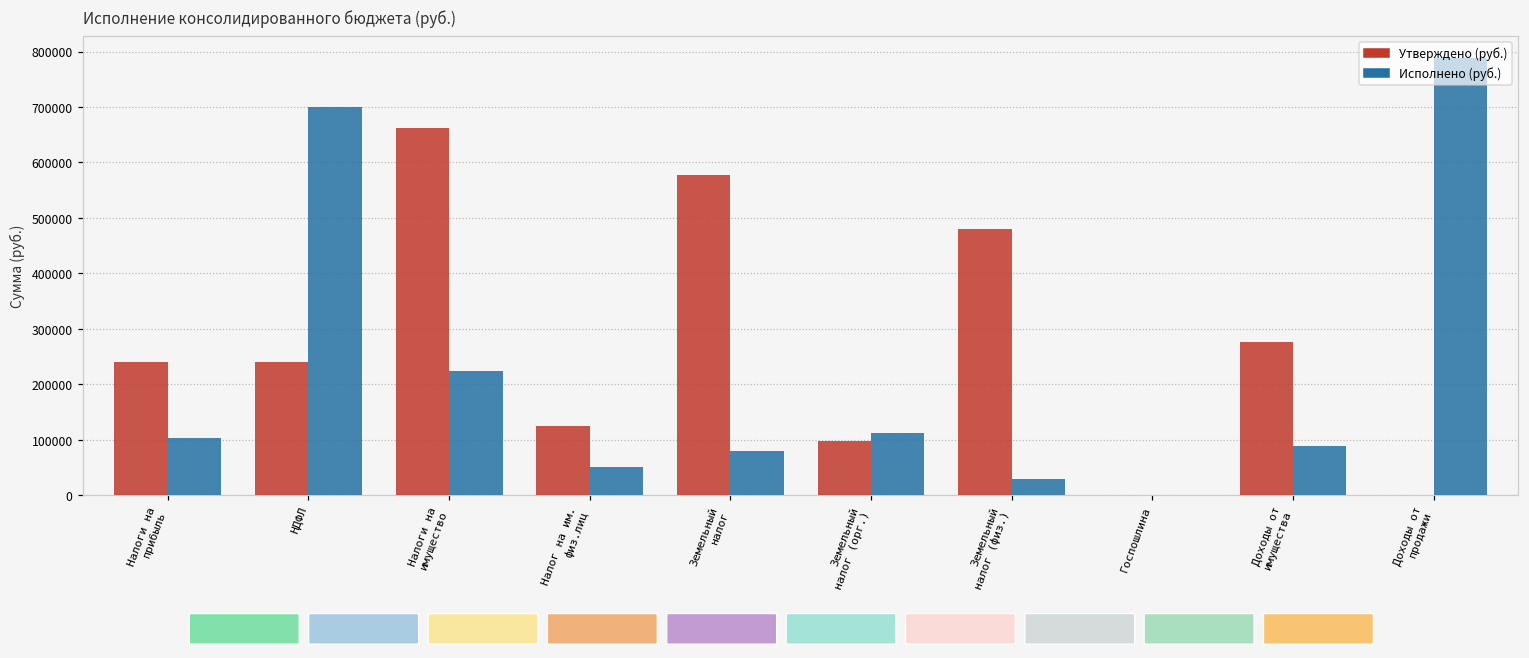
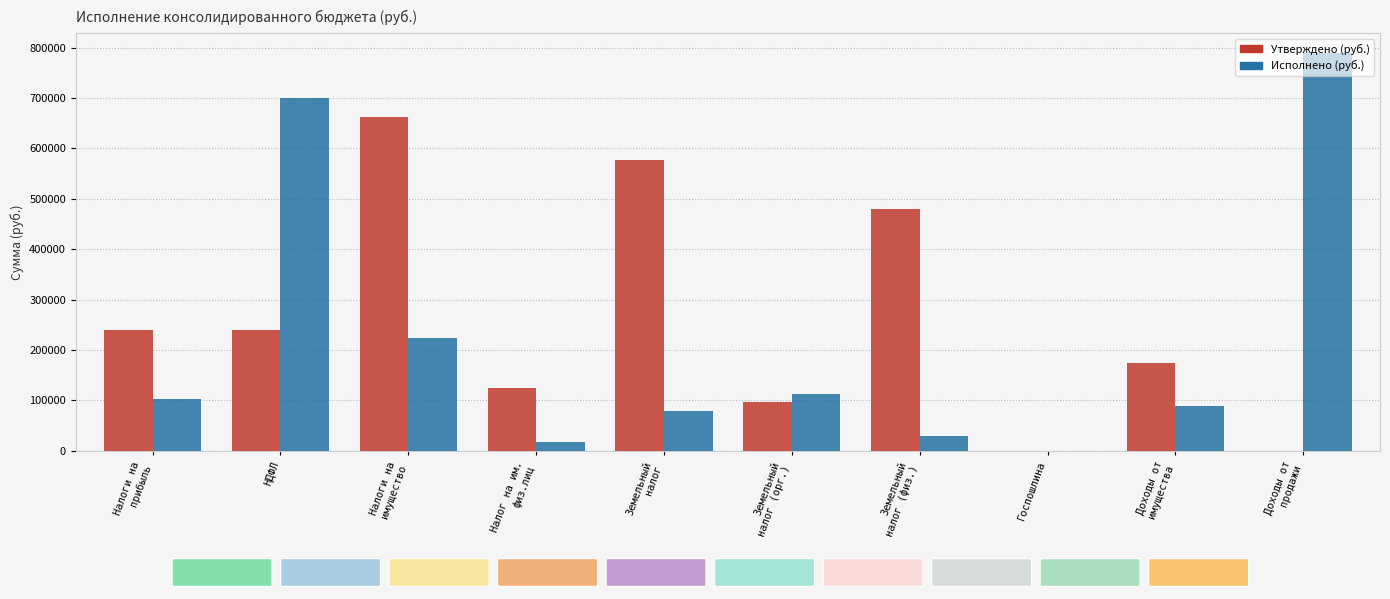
Исполнено (руб.), Налог на им. физ.лиц: 50000 -> 20000
Утверждено (руб.), Доходы от имущества: 280000 -> 170000
